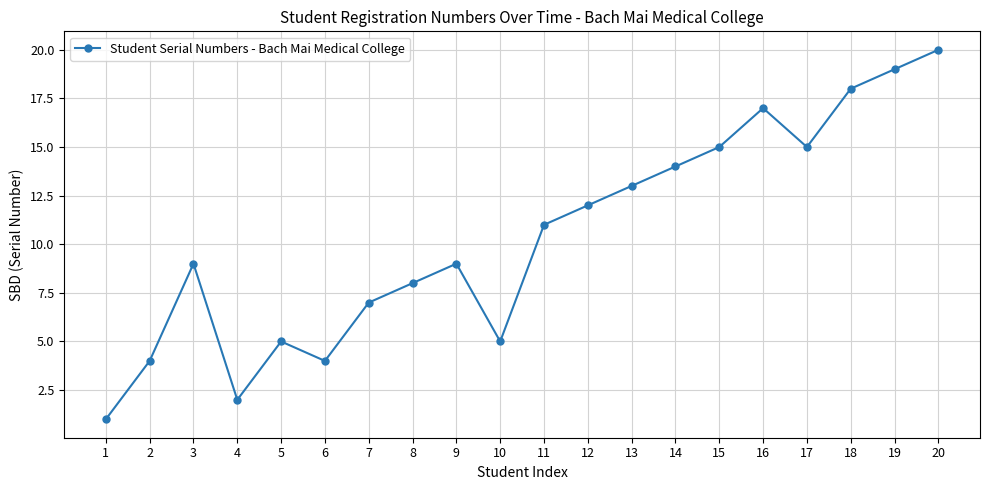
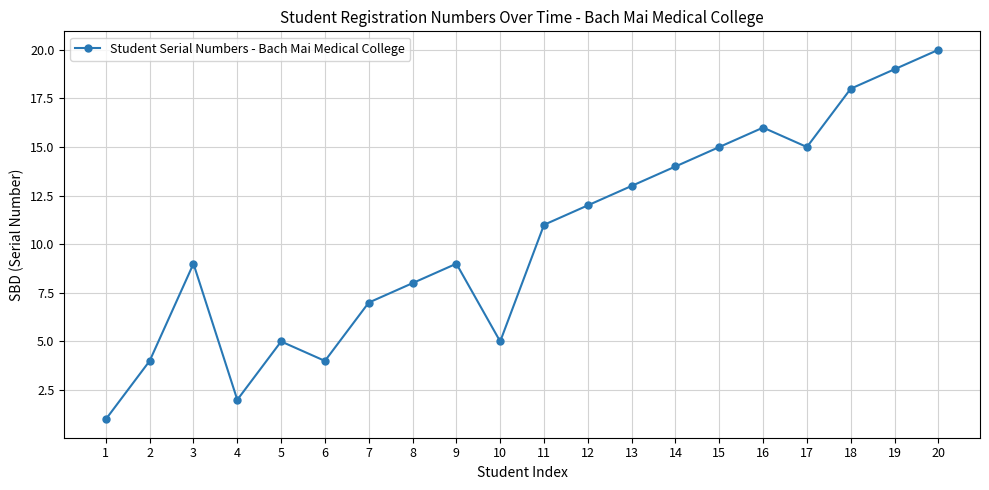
16: 17 -> 16
